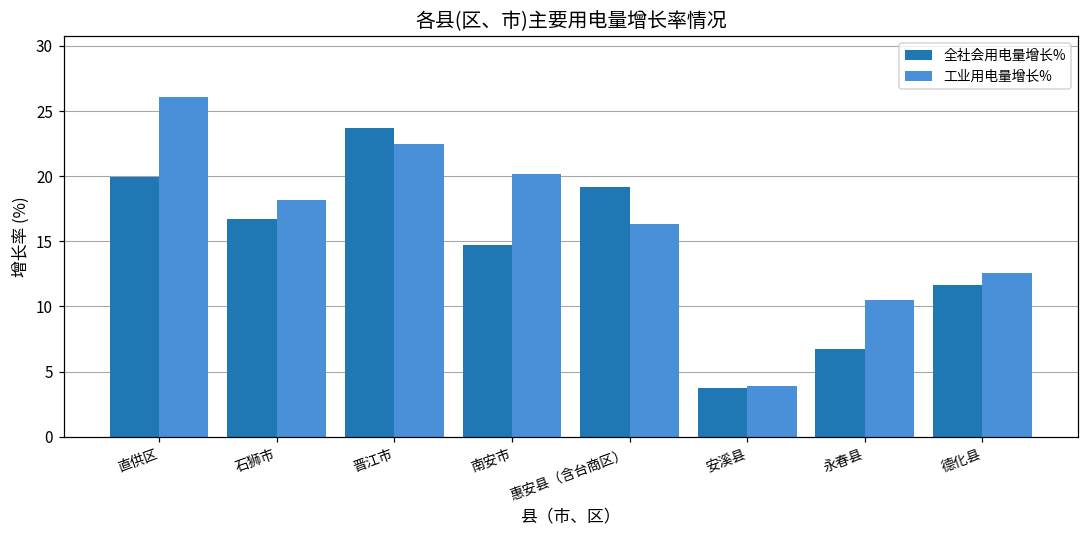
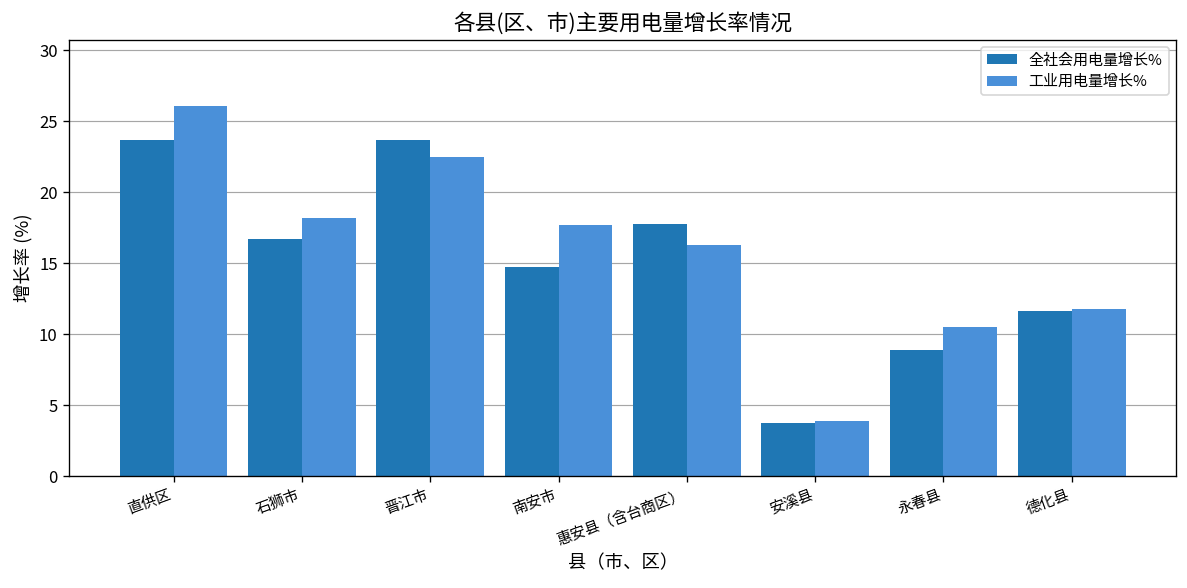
全社会用电量增长%, 直供区: 20.0 -> 23.7
工业用电量增长%, 南安市: 20.2 -> 17.7
全社会用电量增长%, 惠安县（含台商区）: 19.2 -> 17.8
全社会用电量增长%, 永春县: 6.8 -> 8.9
工业用电量增长%, 德化县: 12.6 -> 11.8
